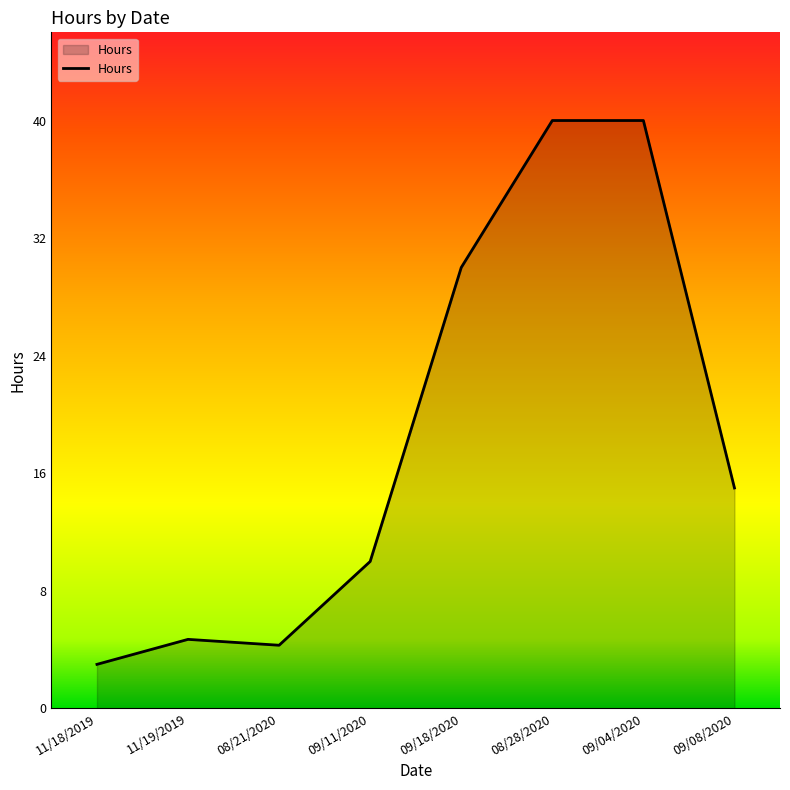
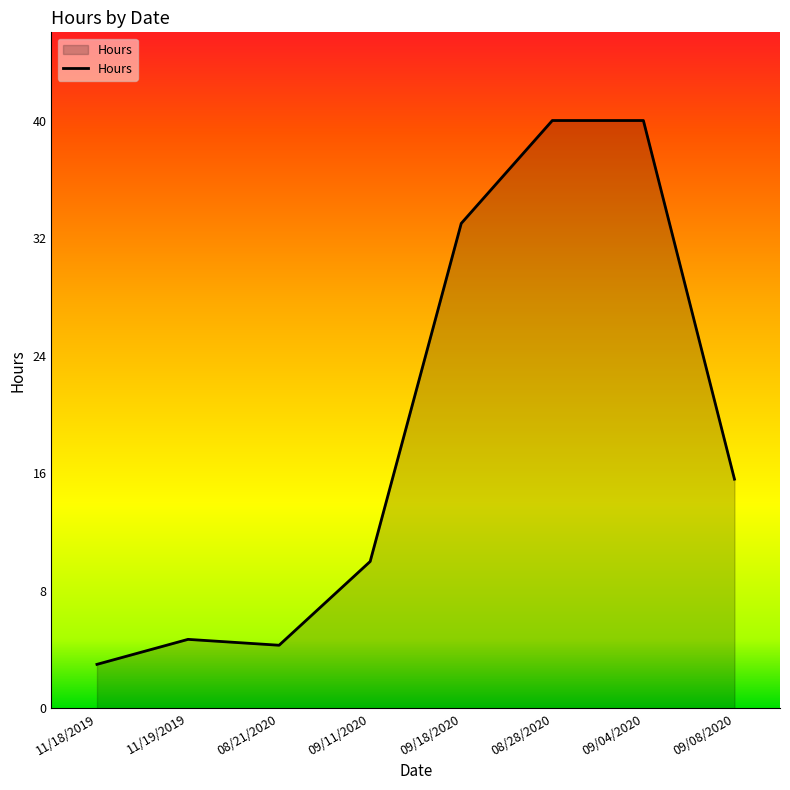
09/18/2020: 30 -> 33
09/08/2020: 15.0 -> 15.6
